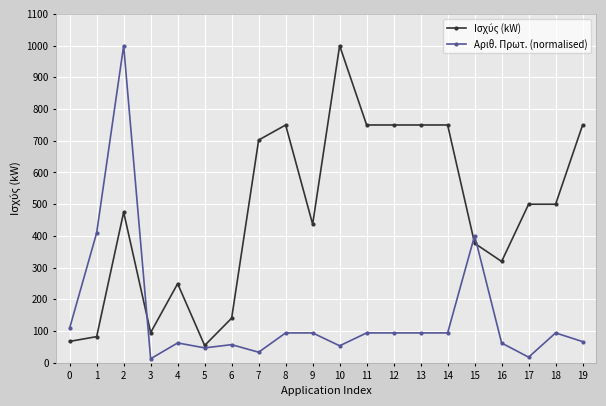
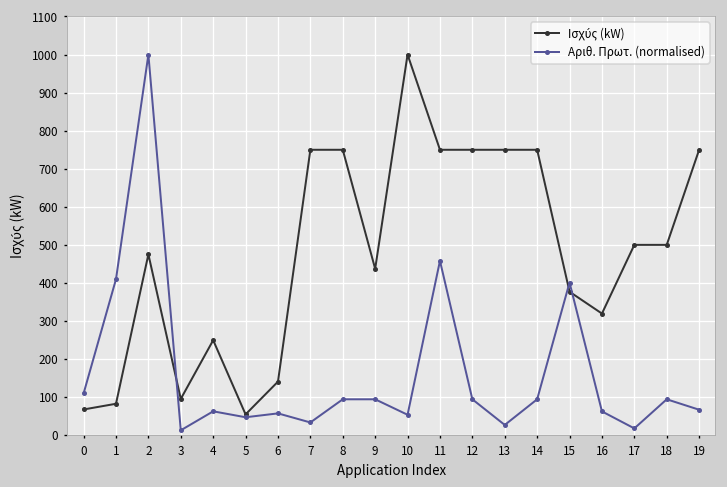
Ισχύς (kW), 7: 700 -> 750
Αριθ. Πρωτ. (normalised), 11: 90 -> 460
Αριθ. Πρωτ. (normalised), 13: 90 -> 30
